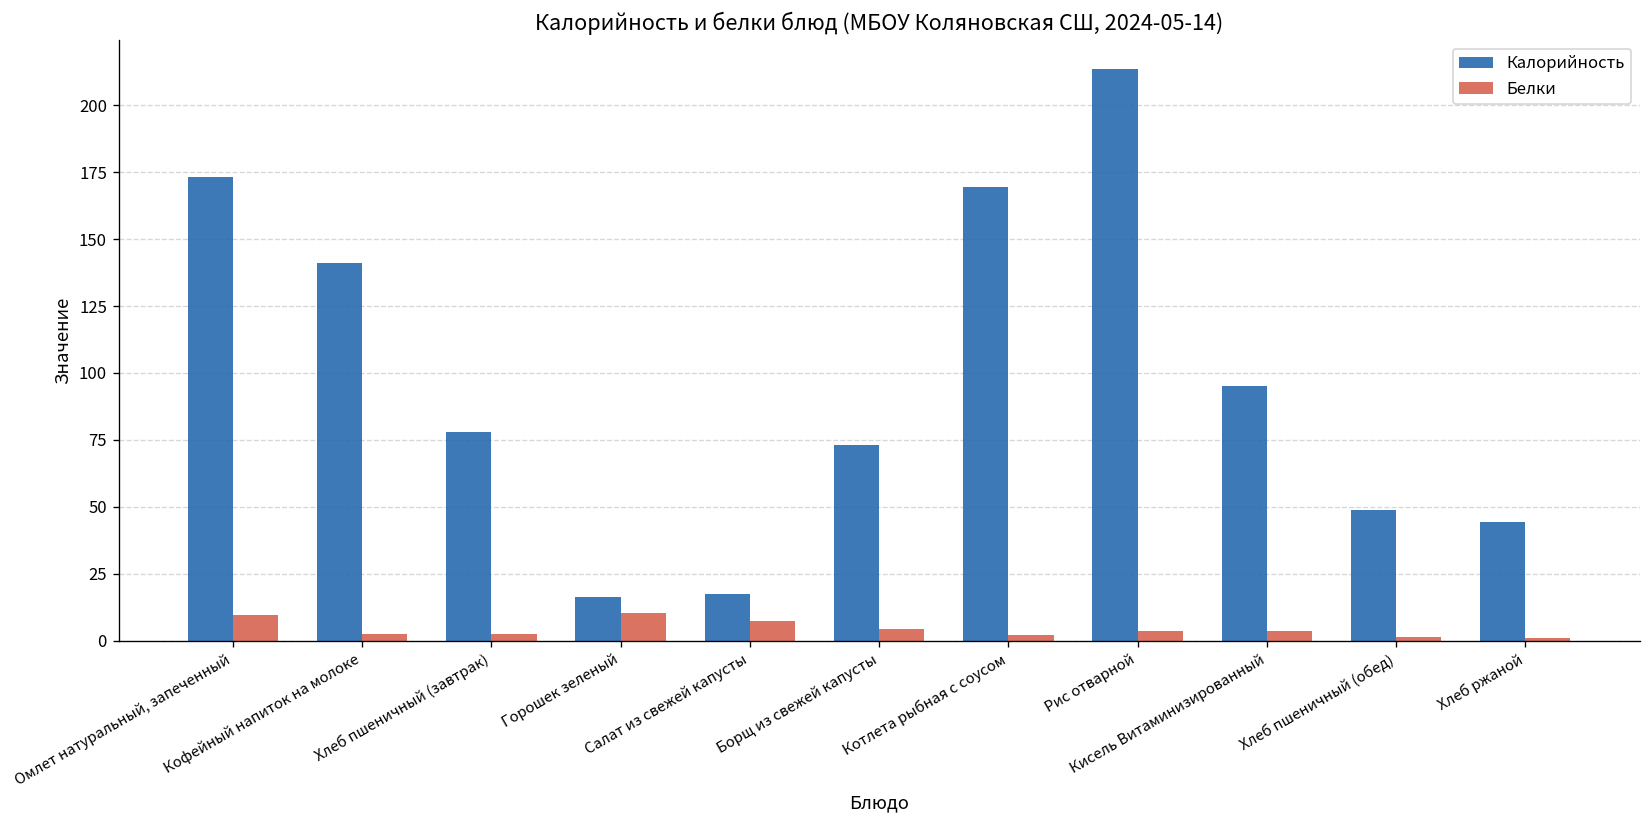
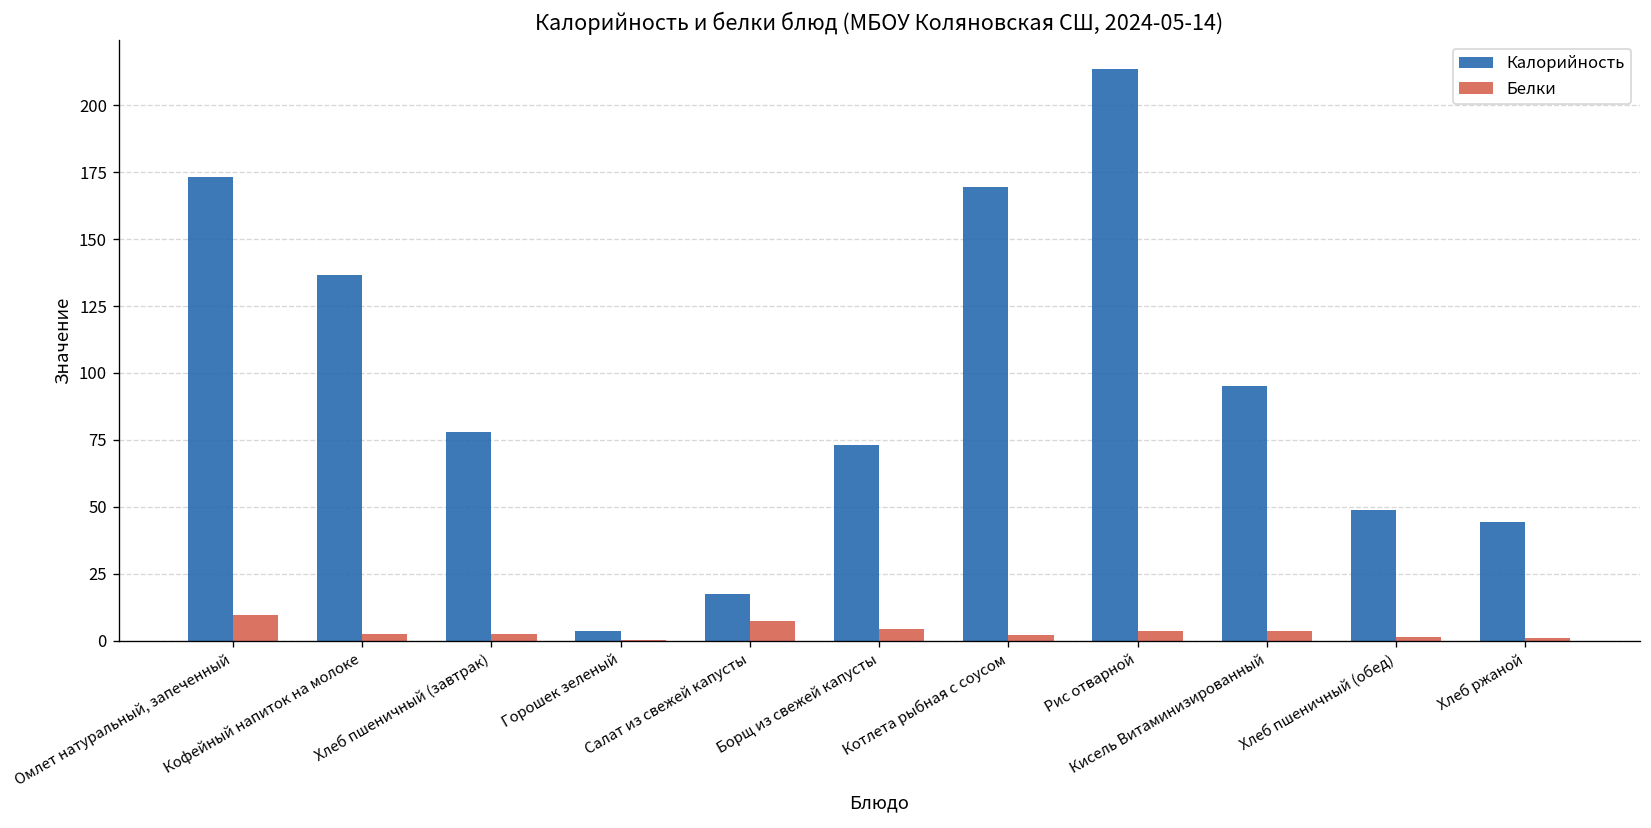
Калорийность, Кофейный напиток на молоке: 141 -> 137
Калорийность, Горошек зеленый: 16 -> 4
Белки, Горошек зеленый: 10 -> 0
